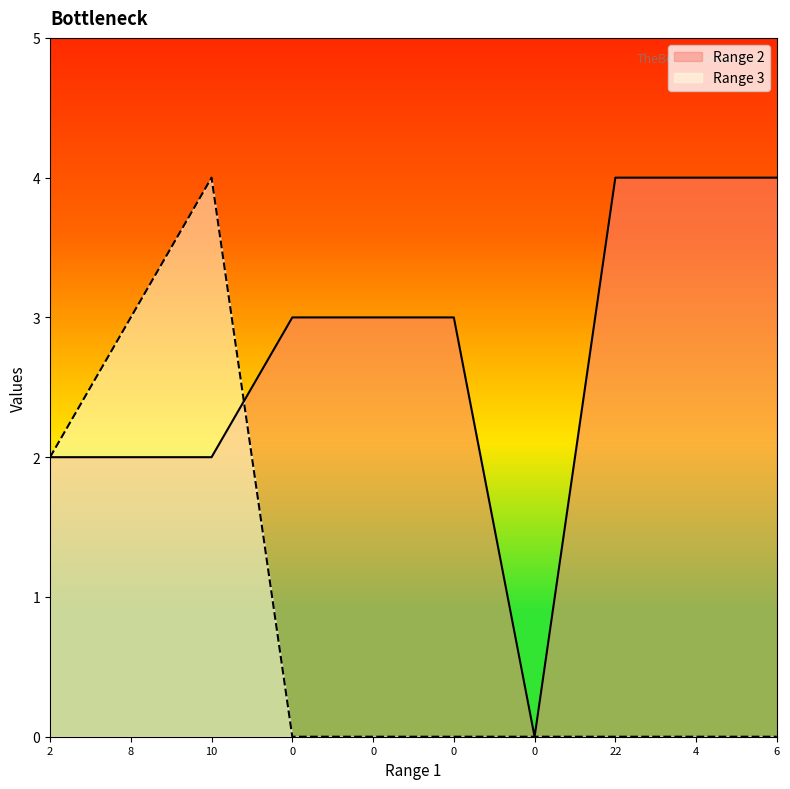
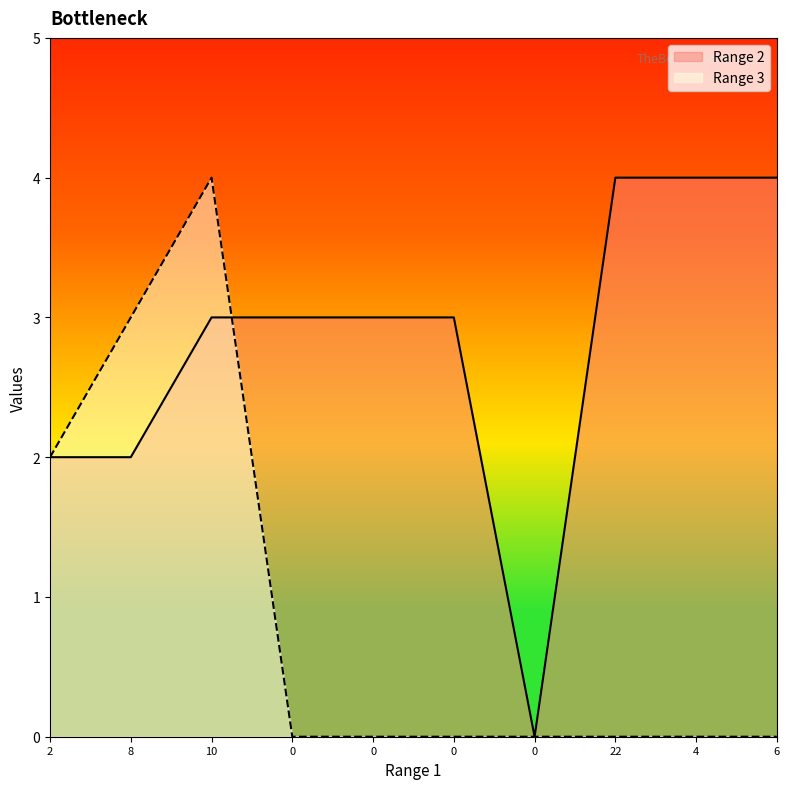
Range 2, 10: 2 -> 3
